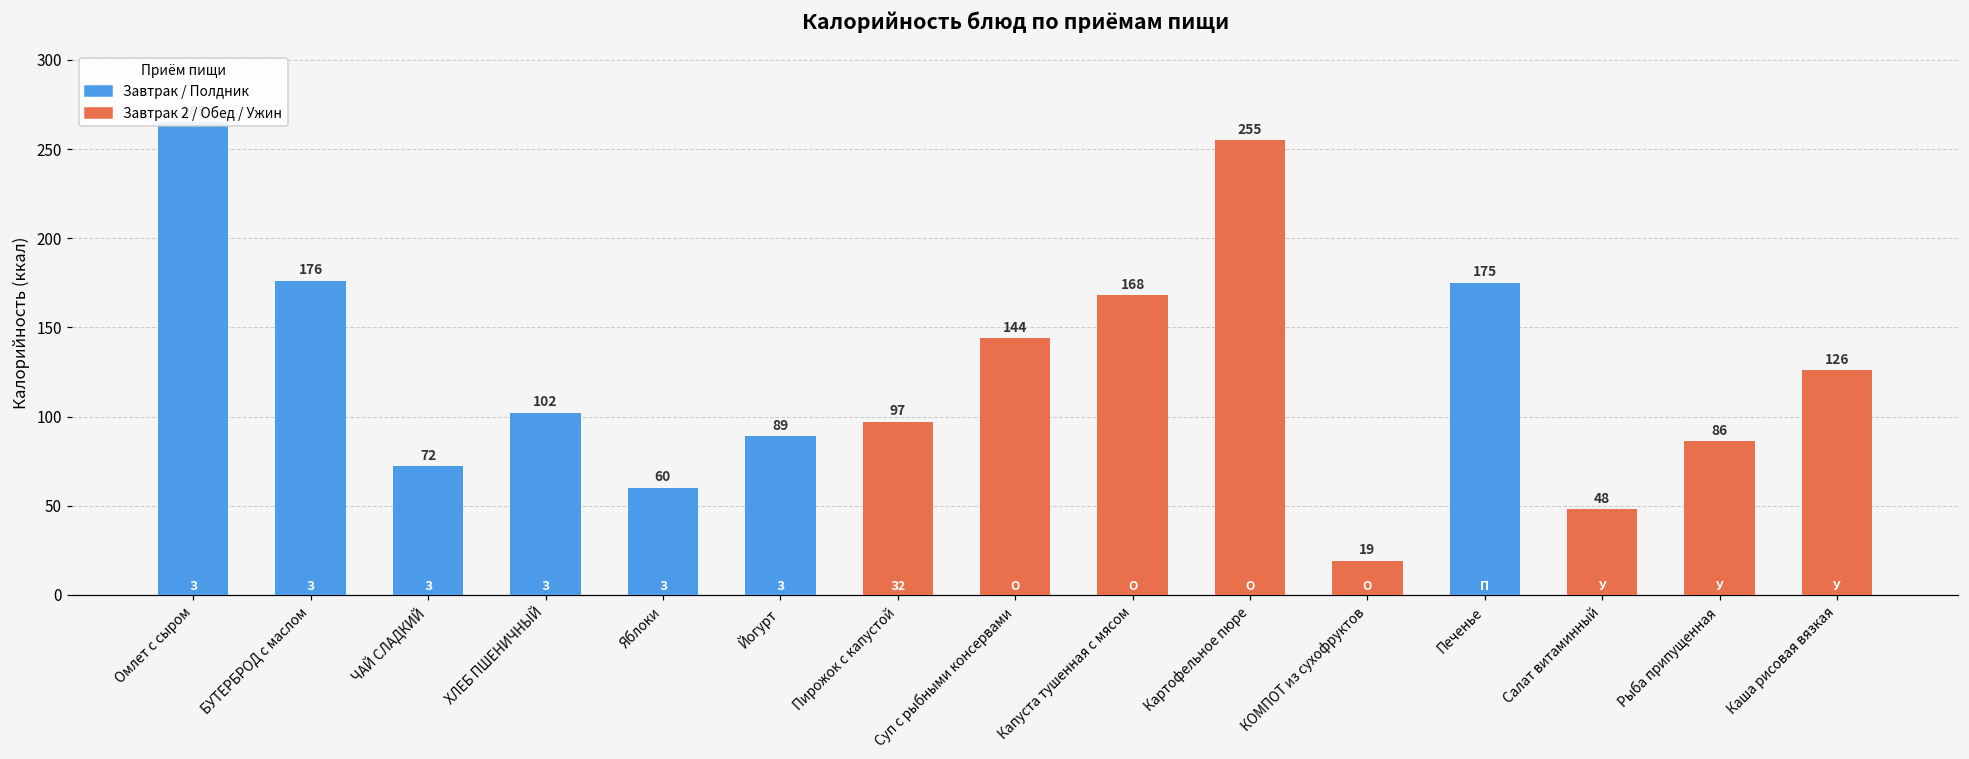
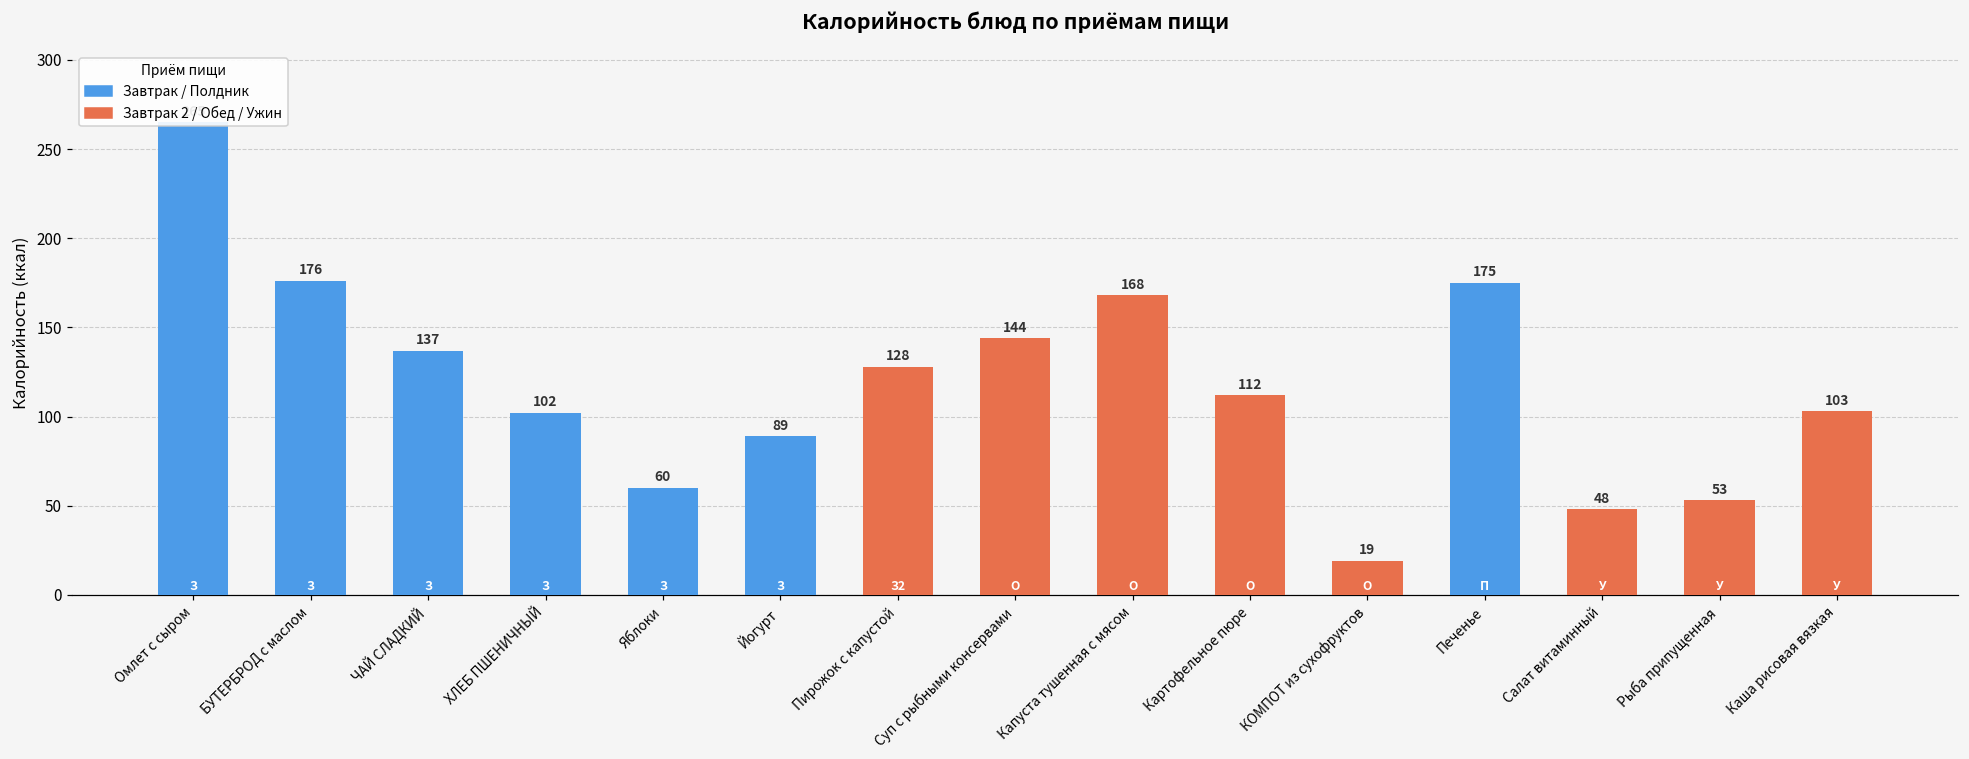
ЧАЙ СЛАДКИЙ: 72 -> 137
Пирожок с капустой: 97 -> 128
Картофельное пюре: 255 -> 112
Рыба припущенная: 86 -> 53
Каша рисовая вязкая: 126 -> 103
